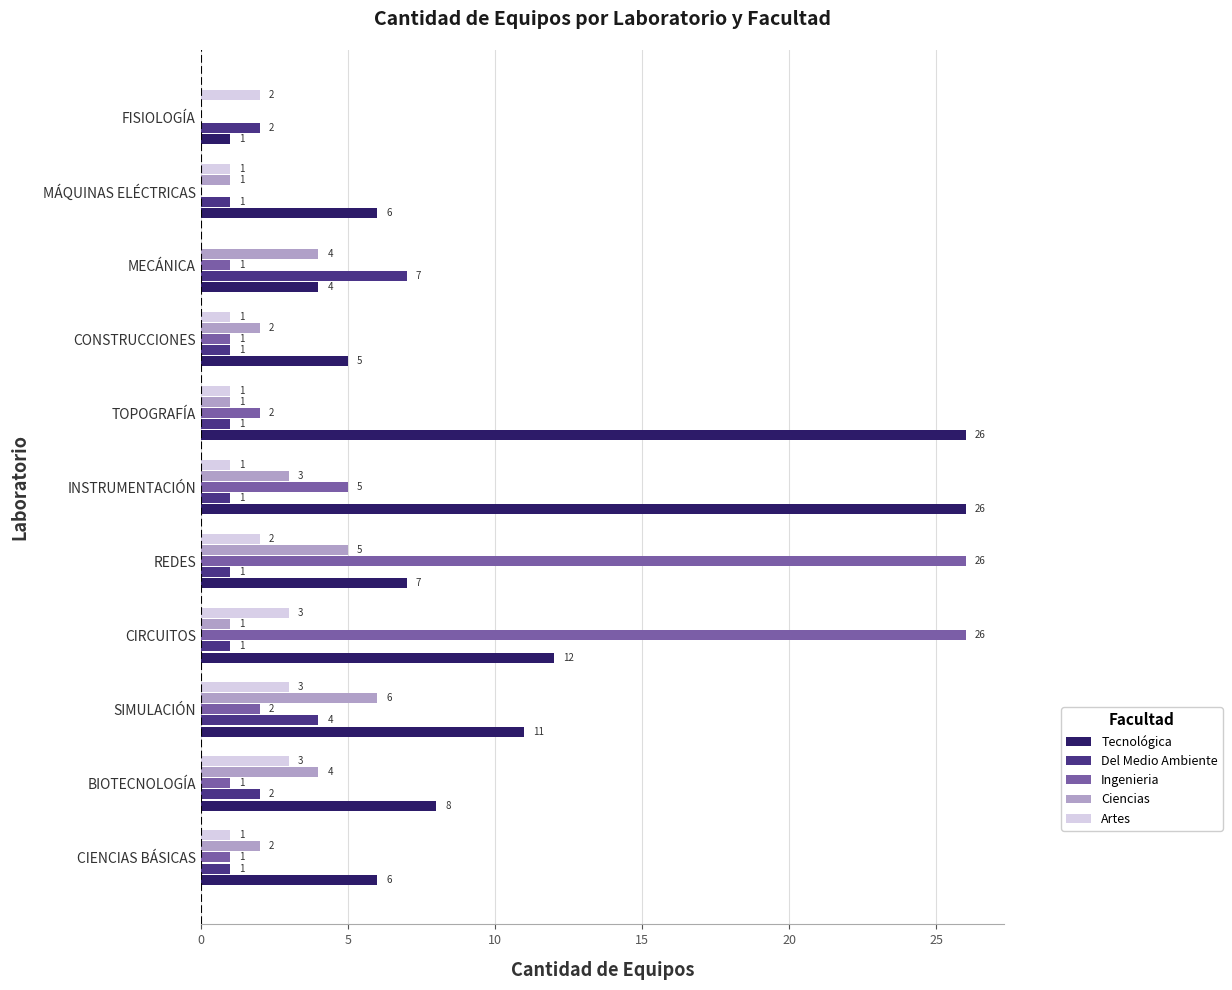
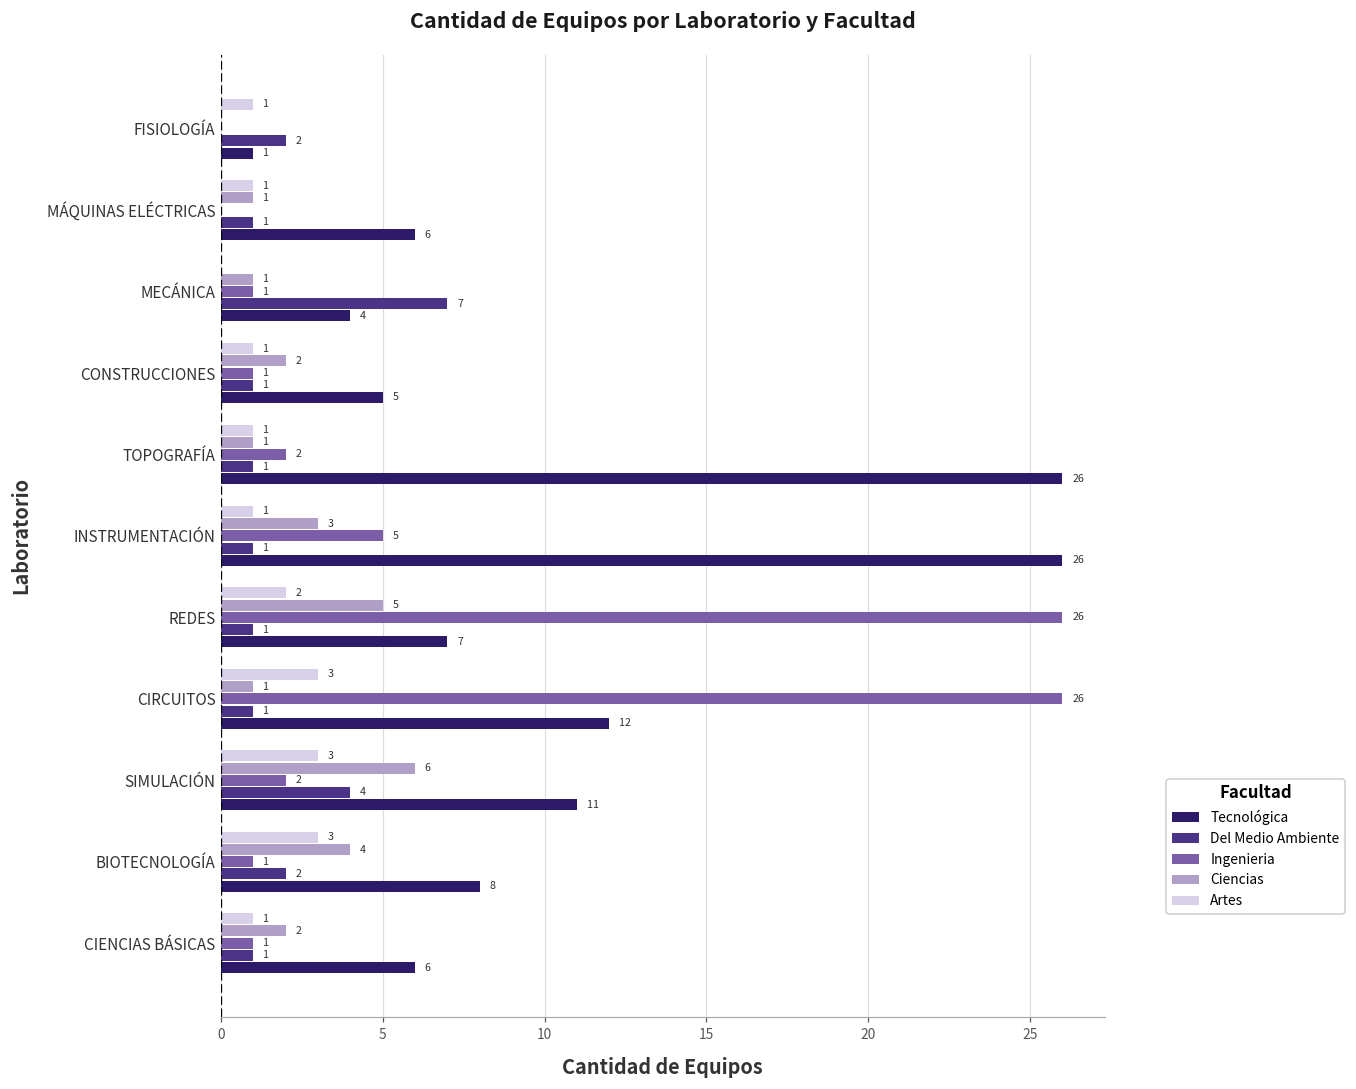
Artes, FISIOLOGÍA: 2 -> 1
Ciencias, MECÁNICA: 4 -> 1
